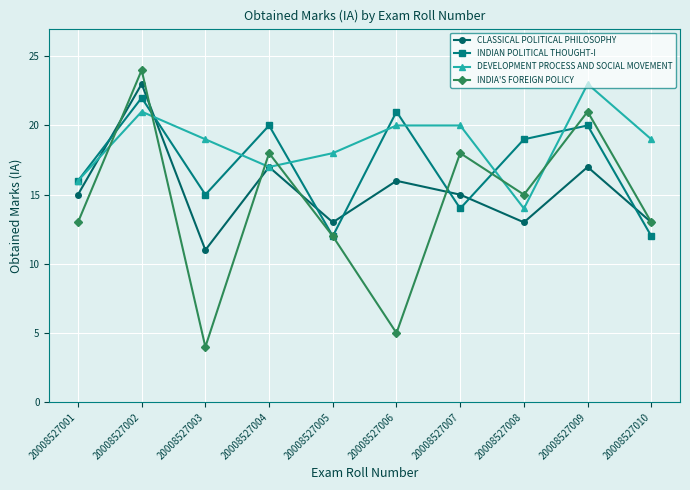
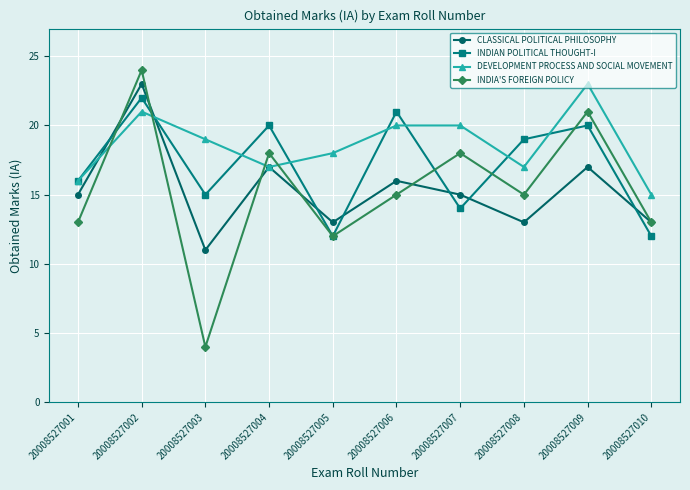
INDIA'S FOREIGN POLICY, 20008527006: 5 -> 15
DEVELOPMENT PROCESS AND SOCIAL MOVEMENT, 20008527008: 14 -> 17
DEVELOPMENT PROCESS AND SOCIAL MOVEMENT, 20008527010: 19 -> 15
